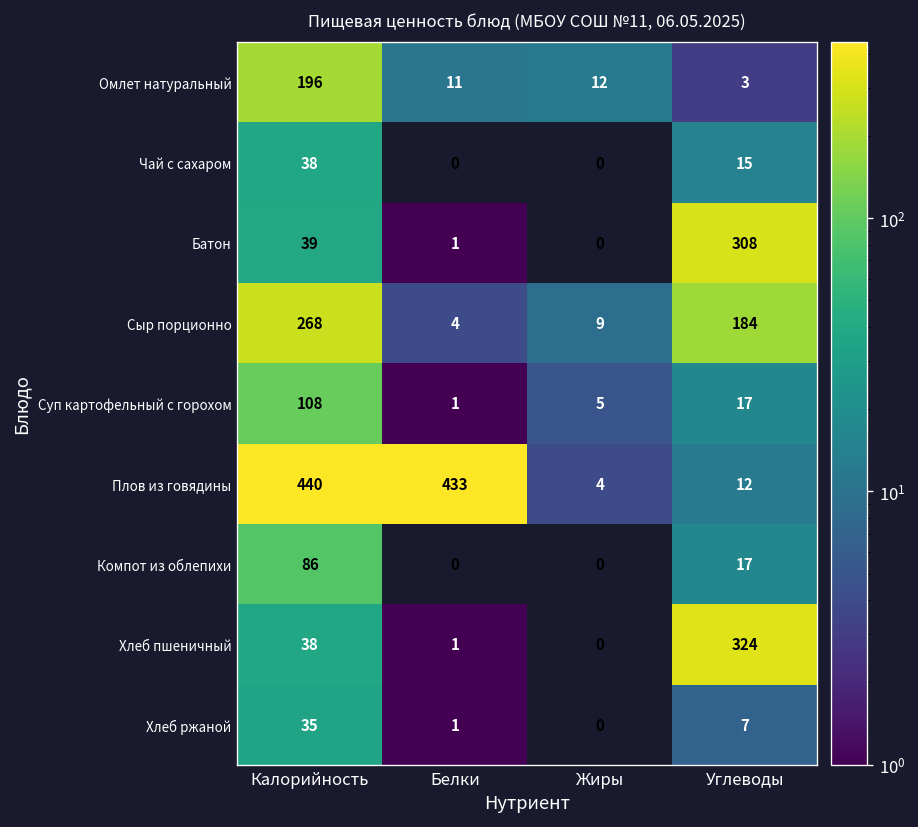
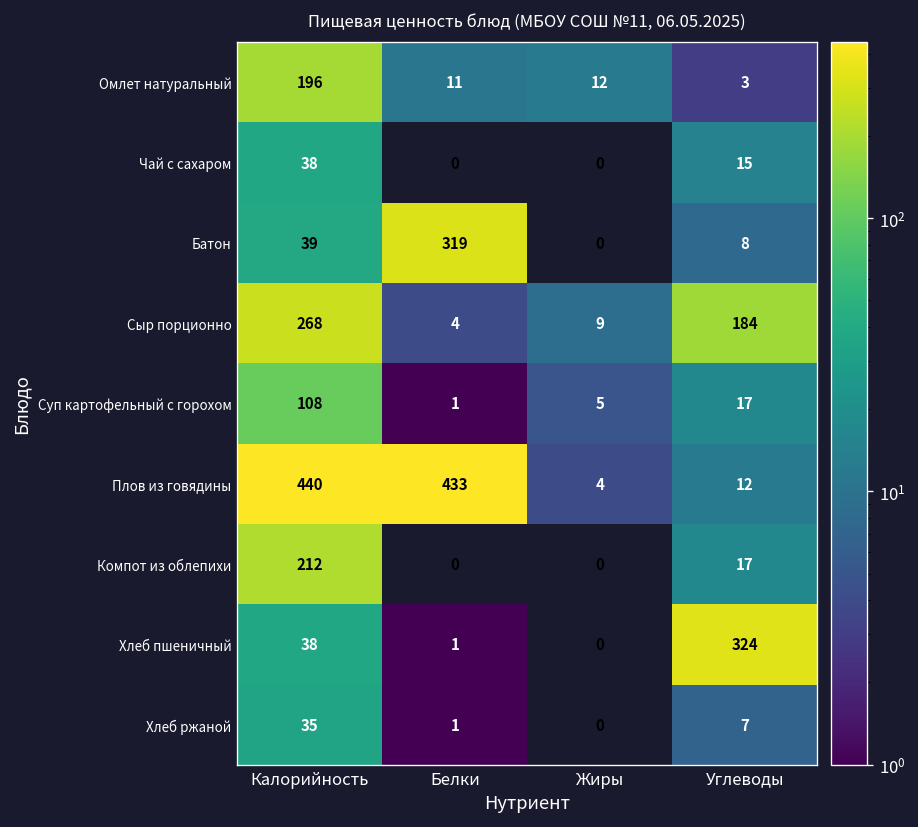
Батон, Белки: 1 -> 319
Батон, Углеводы: 308 -> 8
Компот из облепихи, Калорийность: 86 -> 212
